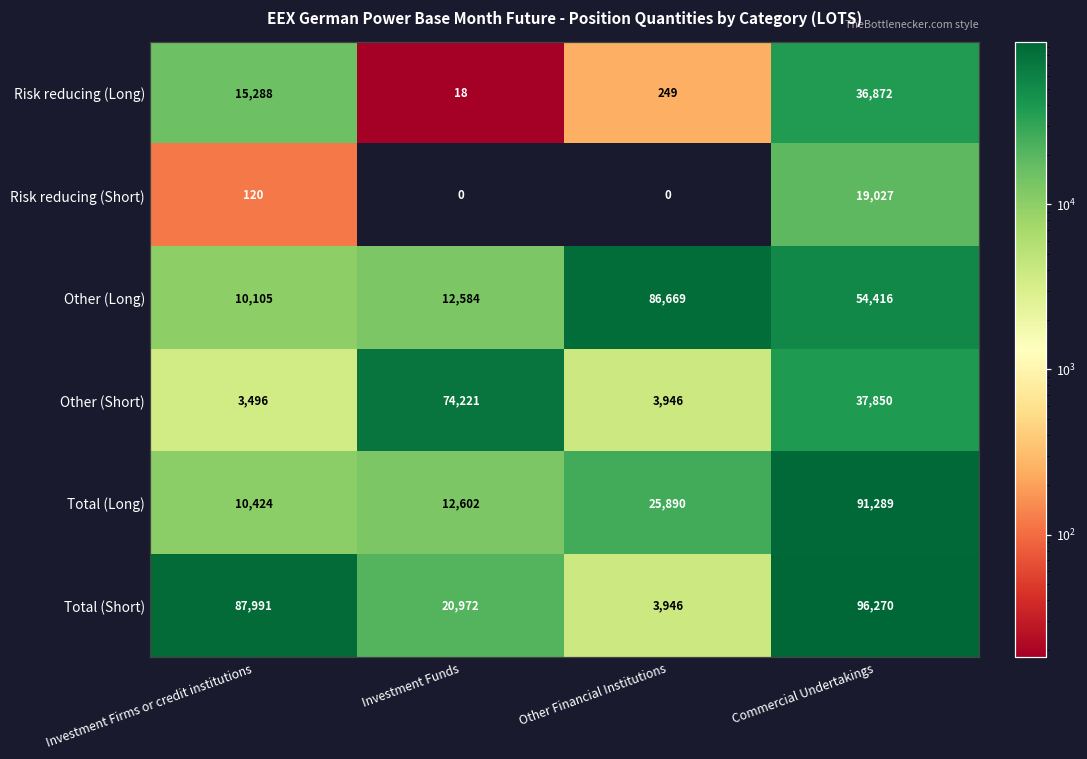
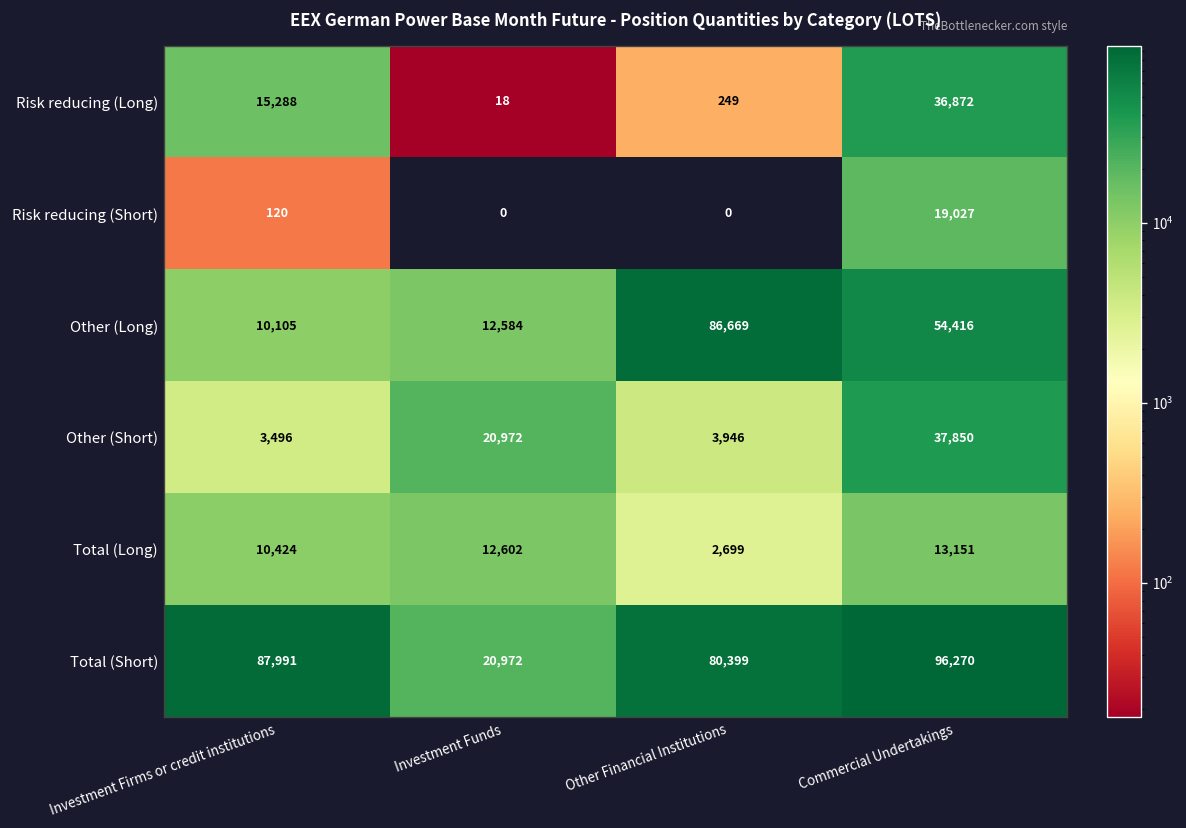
Other (Short), Investment Funds: 74,221 -> 20,972
Total (Long), Other Financial Institutions: 25,890 -> 2,699
Total (Long), Commercial Undertakings: 91,289 -> 13,151
Total (Short), Other Financial Institutions: 3,946 -> 80,399
